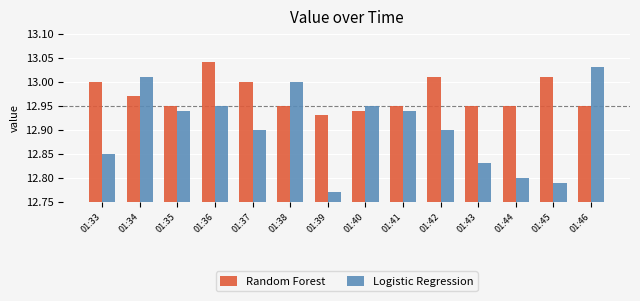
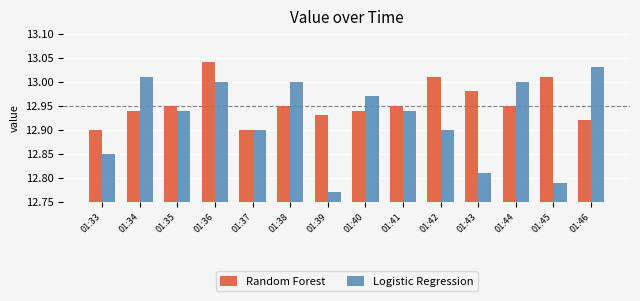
Random Forest, 01:33: 13.0 -> 12.9
Random Forest, 01:34: 12.97 -> 12.94
Logistic Regression, 01:36: 12.95 -> 13.00
Random Forest, 01:37: 13.0 -> 12.9
Logistic Regression, 01:40: 12.95 -> 12.97
Random Forest, 01:43: 12.95 -> 12.98
Logistic Regression, 01:43: 12.83 -> 12.81
Logistic Regression, 01:44: 12.8 -> 13.0
Random Forest, 01:46: 12.95 -> 12.92
